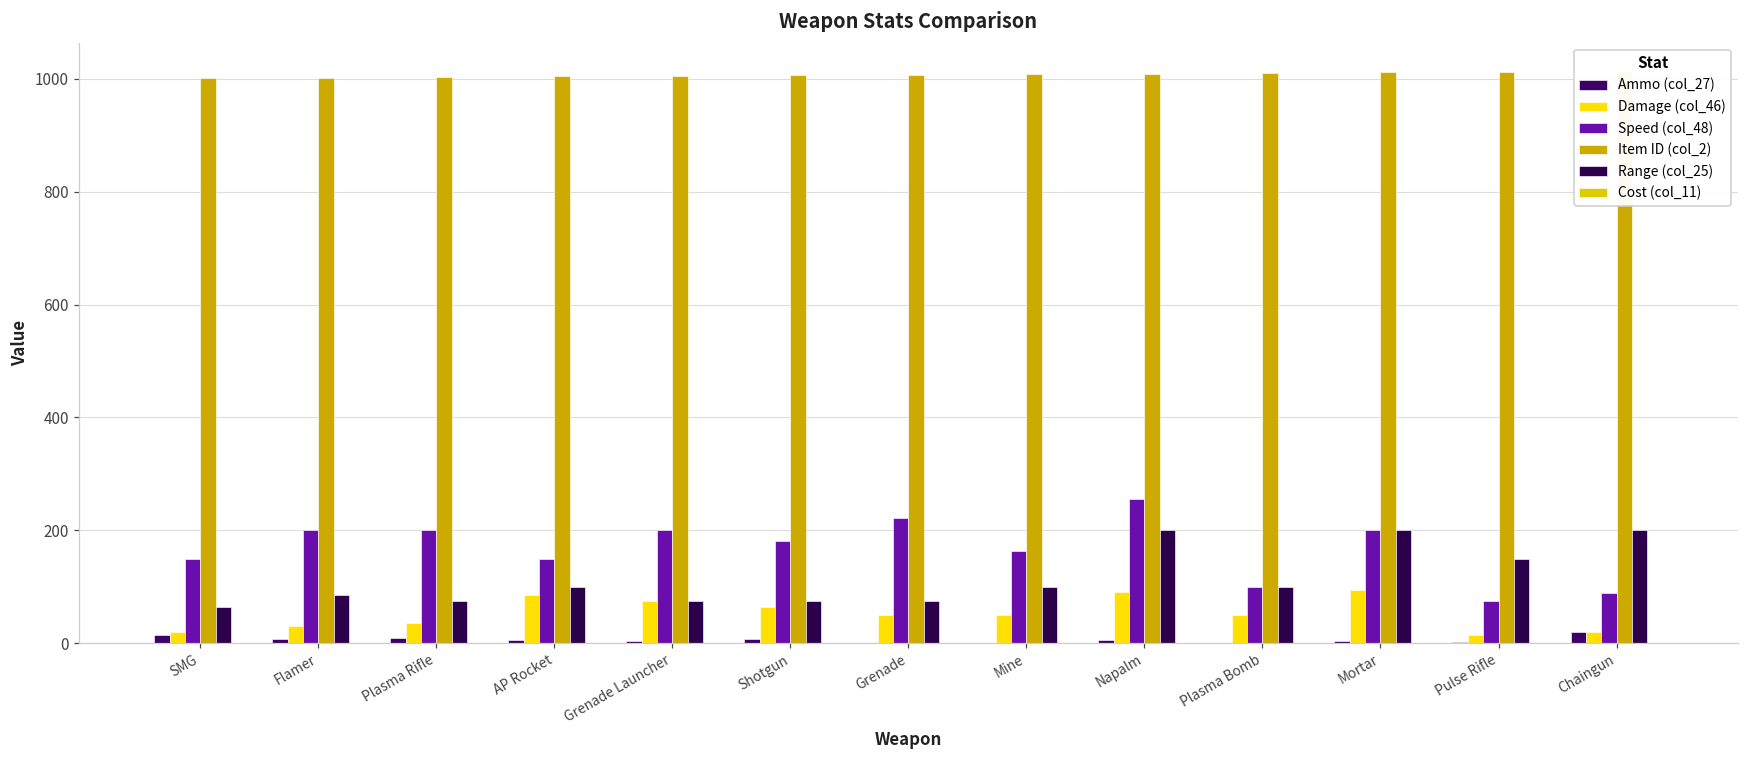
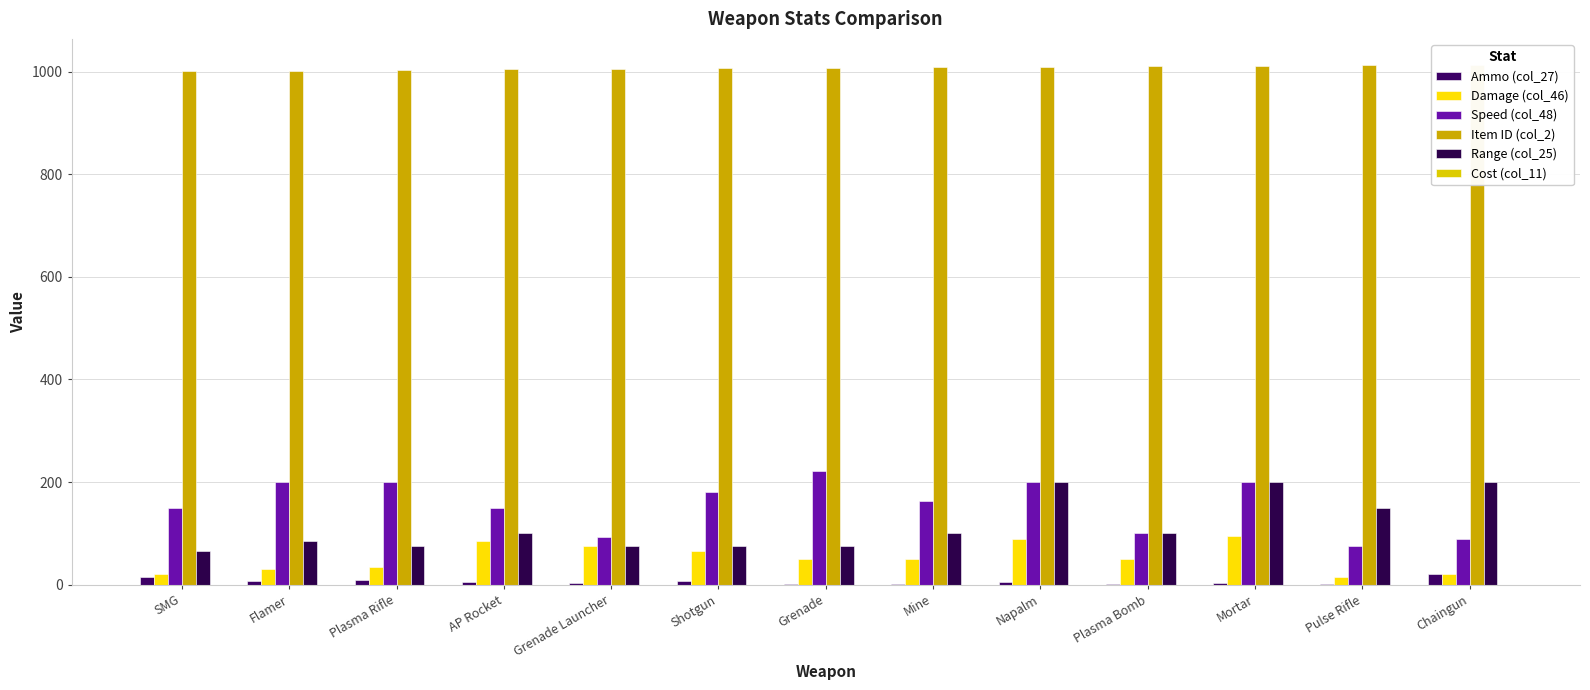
Speed (col_48), Grenade Launcher: 200 -> 90
Speed (col_48), Napalm: 260 -> 200
